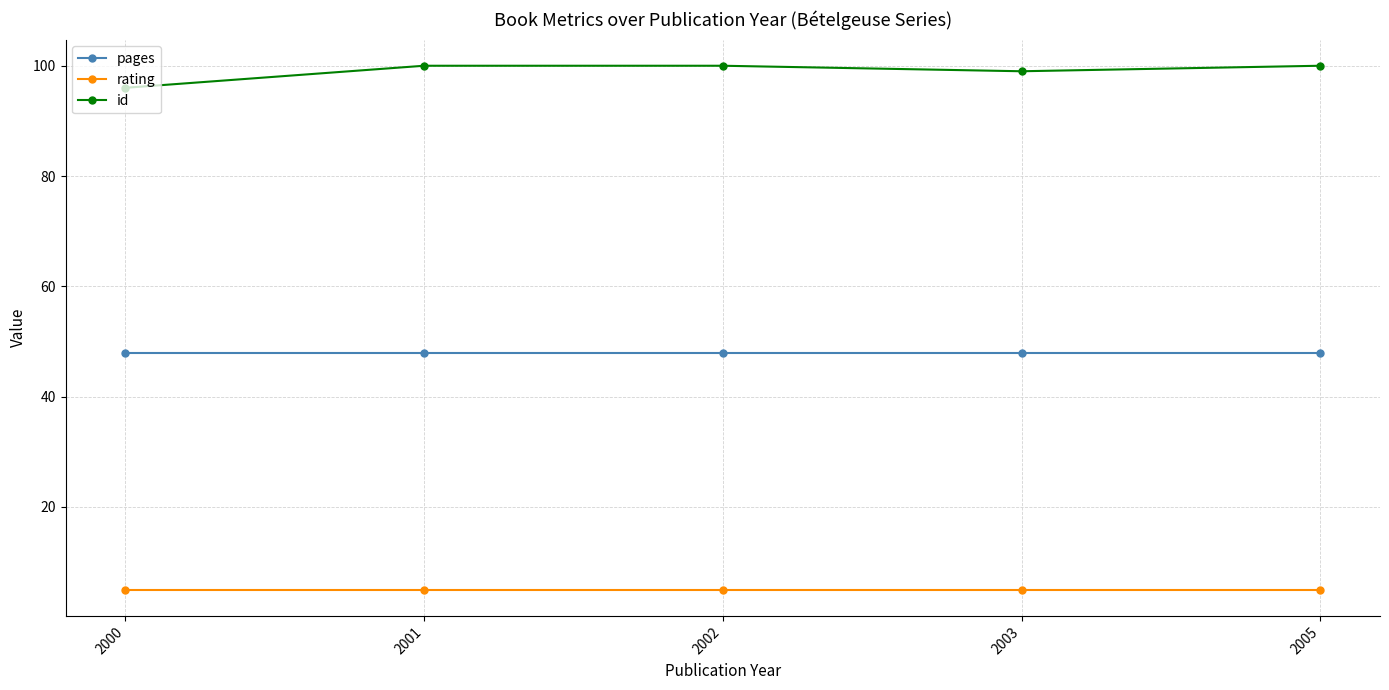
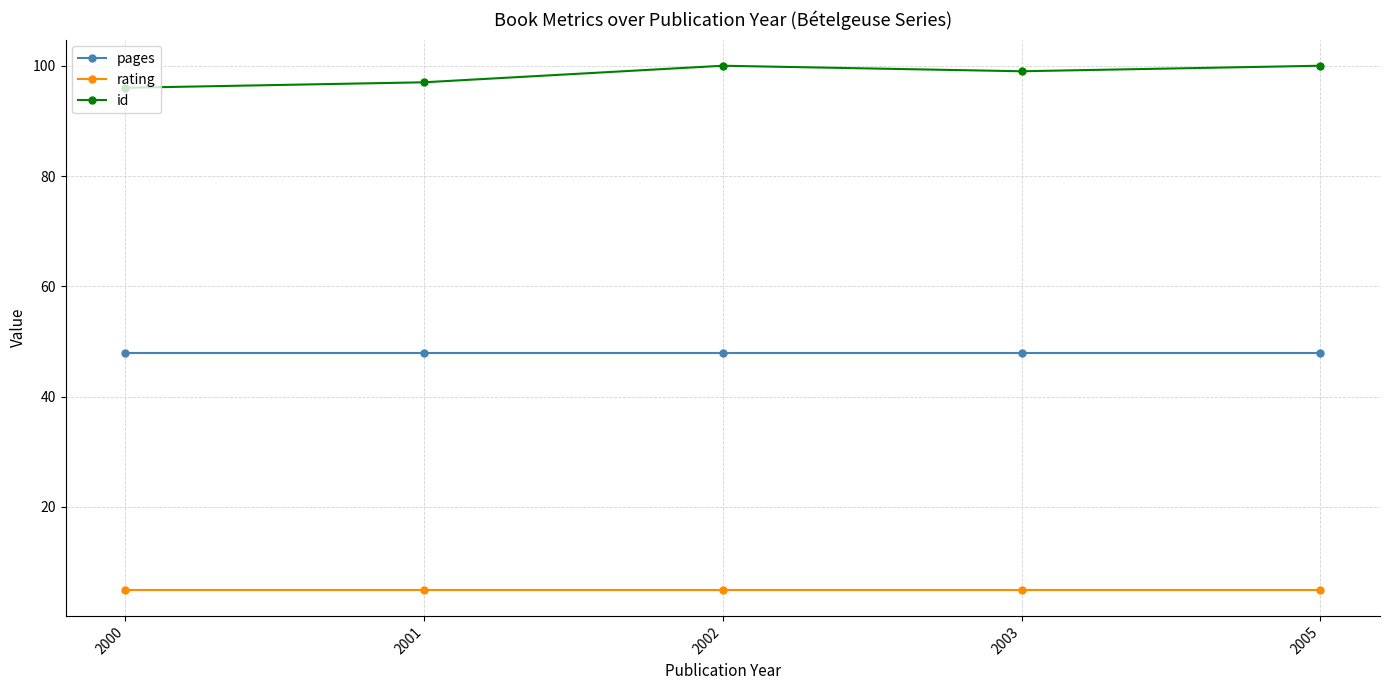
id, 2001: 100 -> 97
